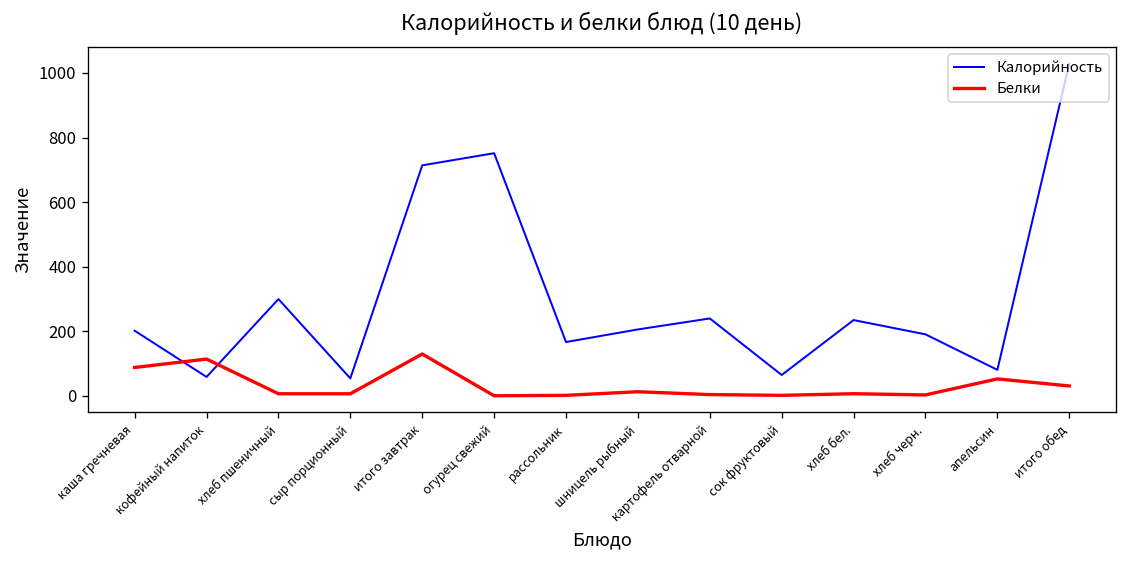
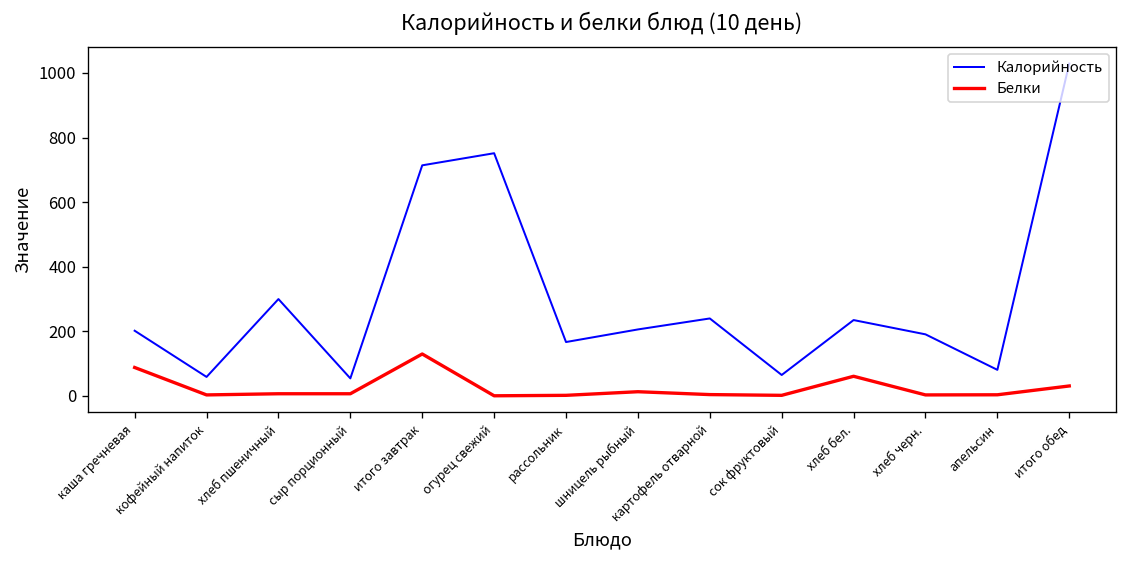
Белки, кофейный напиток: 110 -> 0
Белки, хлеб бел.: 10 -> 60
Белки, апельсин: 50 -> 0
